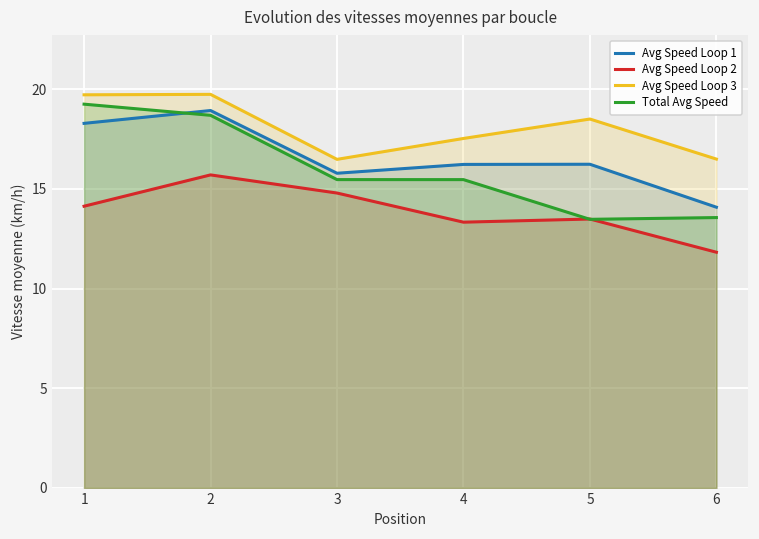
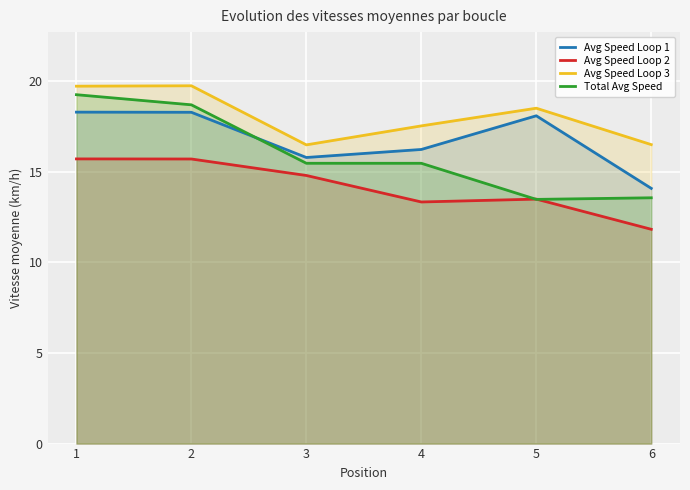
Avg Speed Loop 2, 1: 14.1 -> 15.7
Avg Speed Loop 1, 2: 18.9 -> 18.3
Avg Speed Loop 1, 5: 16.2 -> 18.1
